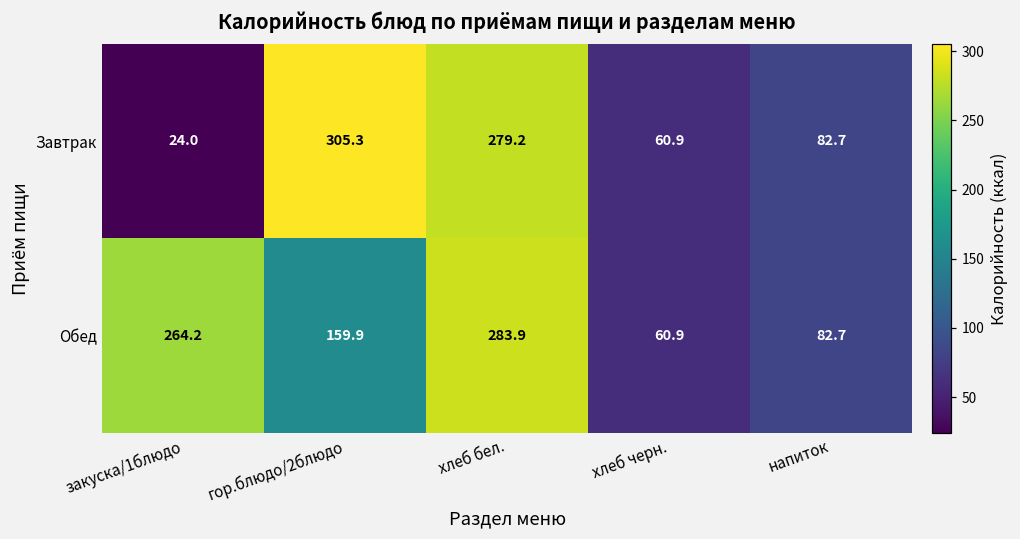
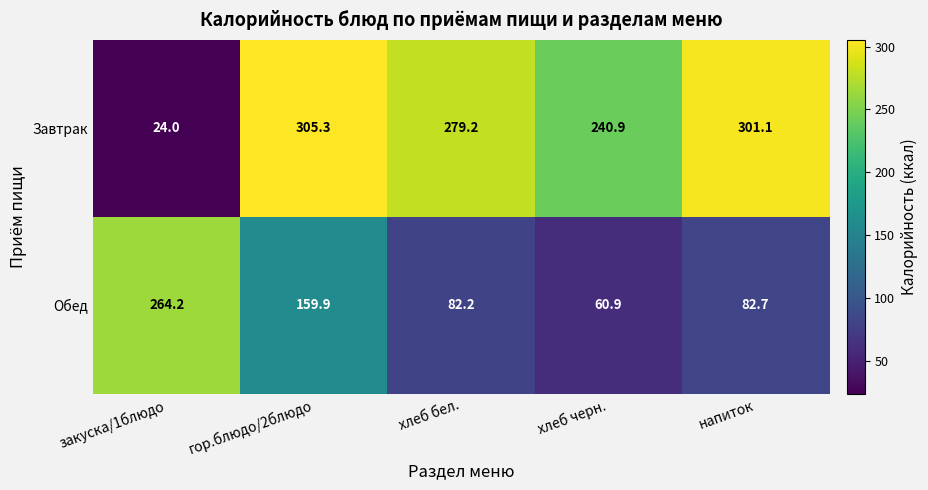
Завтрак, хлеб черн.: 60.9 -> 240.9
Завтрак, напиток: 82.7 -> 301.1
Обед, хлеб бел.: 283.9 -> 82.2
